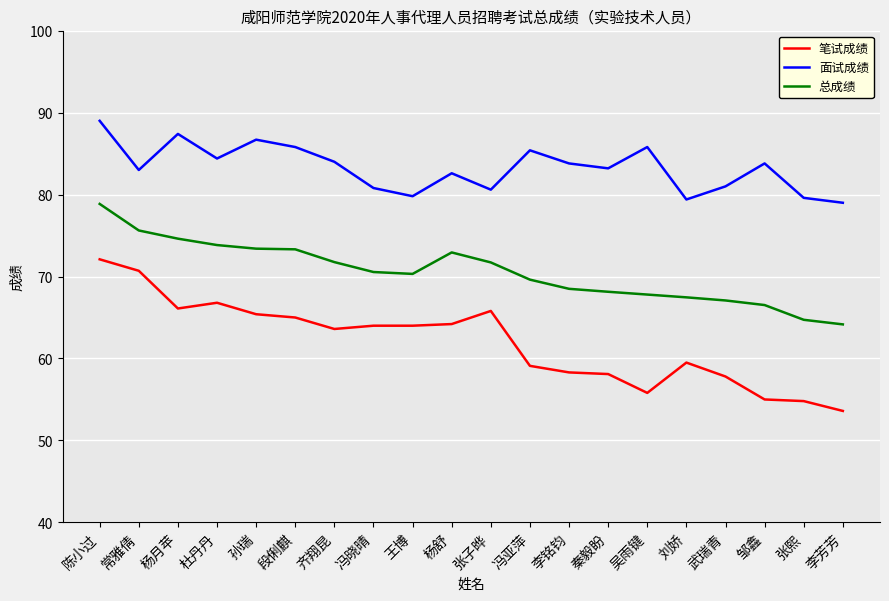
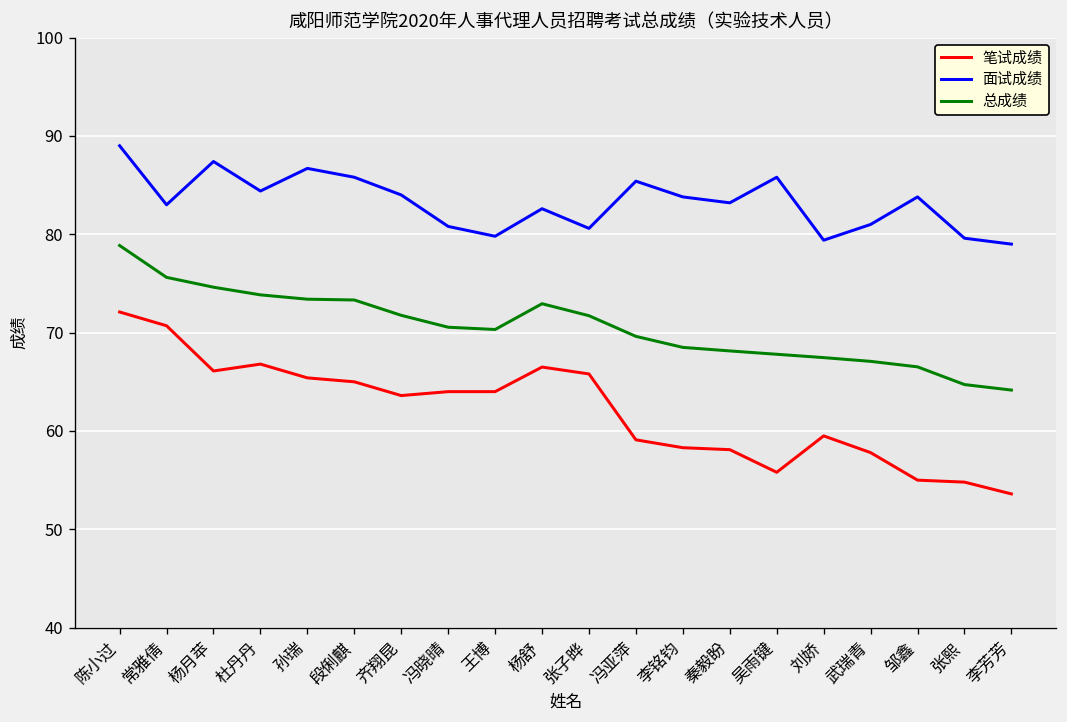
笔试成绩, 杨舒: 64 -> 67
